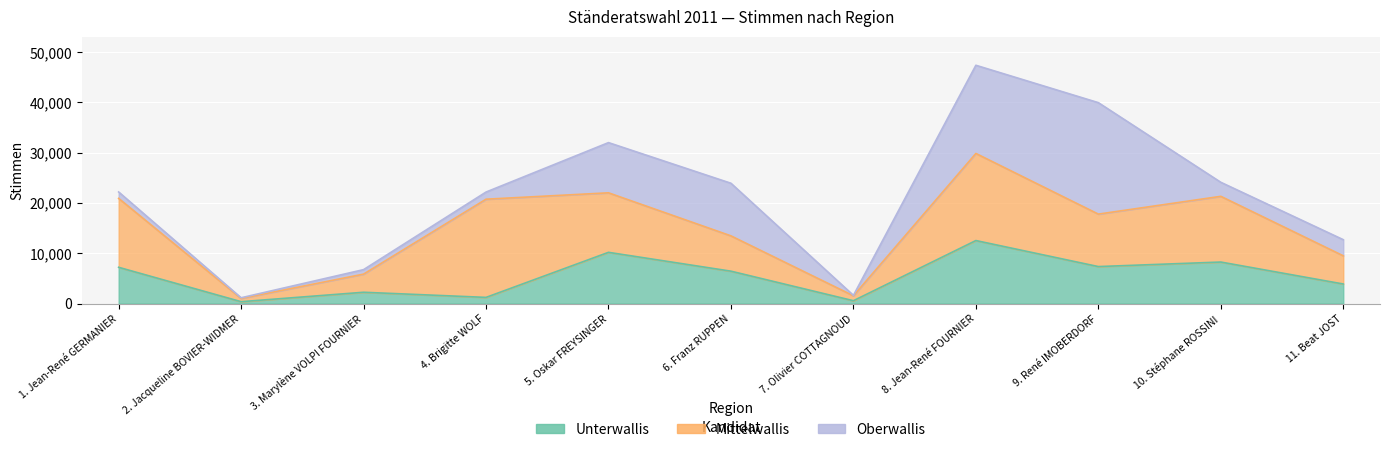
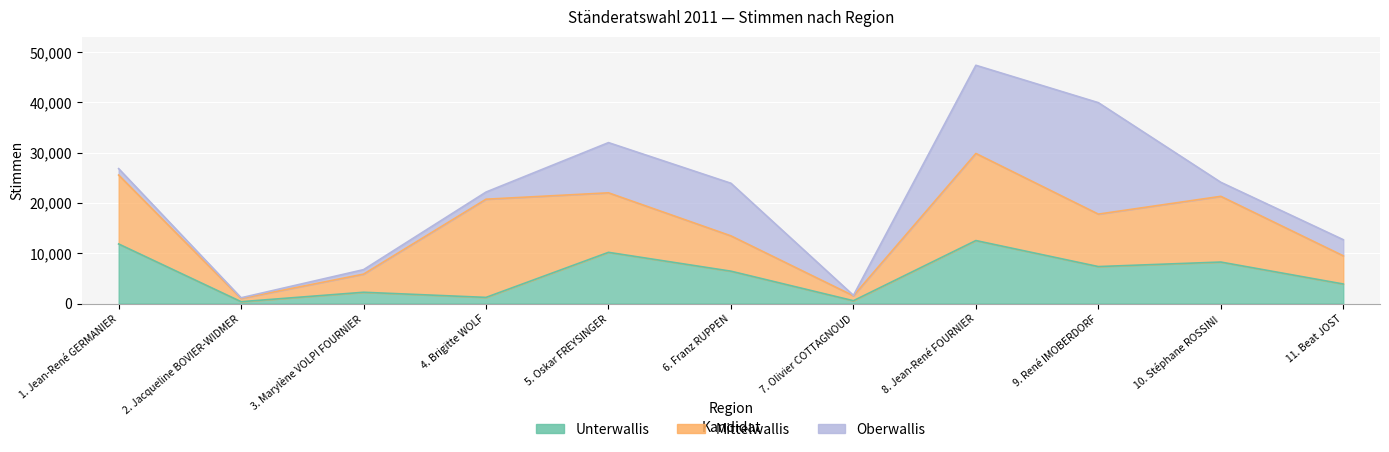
Unterwallis, 1. Jean-René GERMANIER: 7,000 -> 12,000
